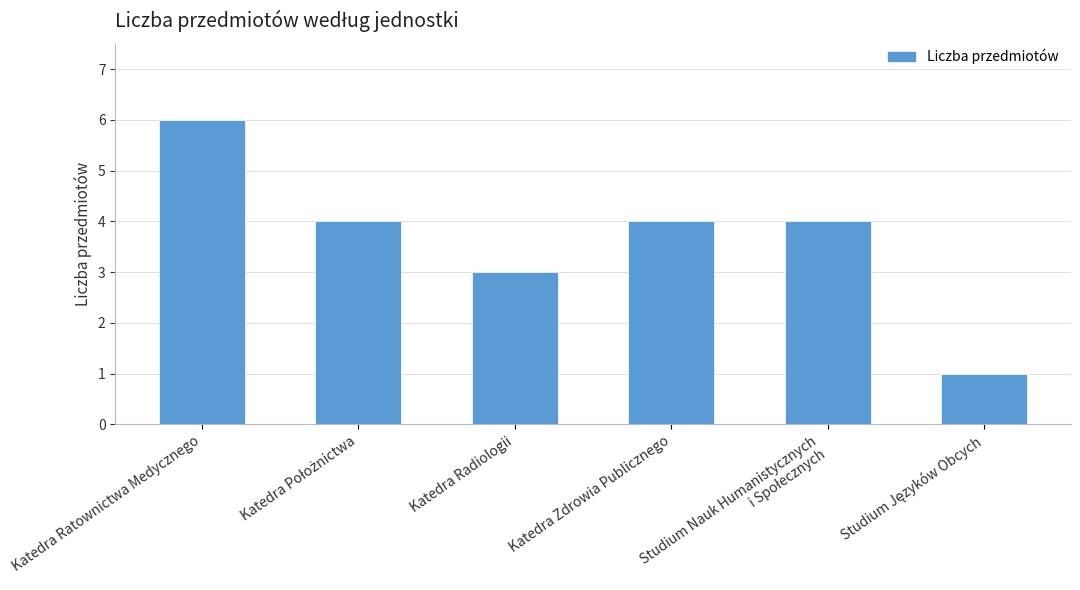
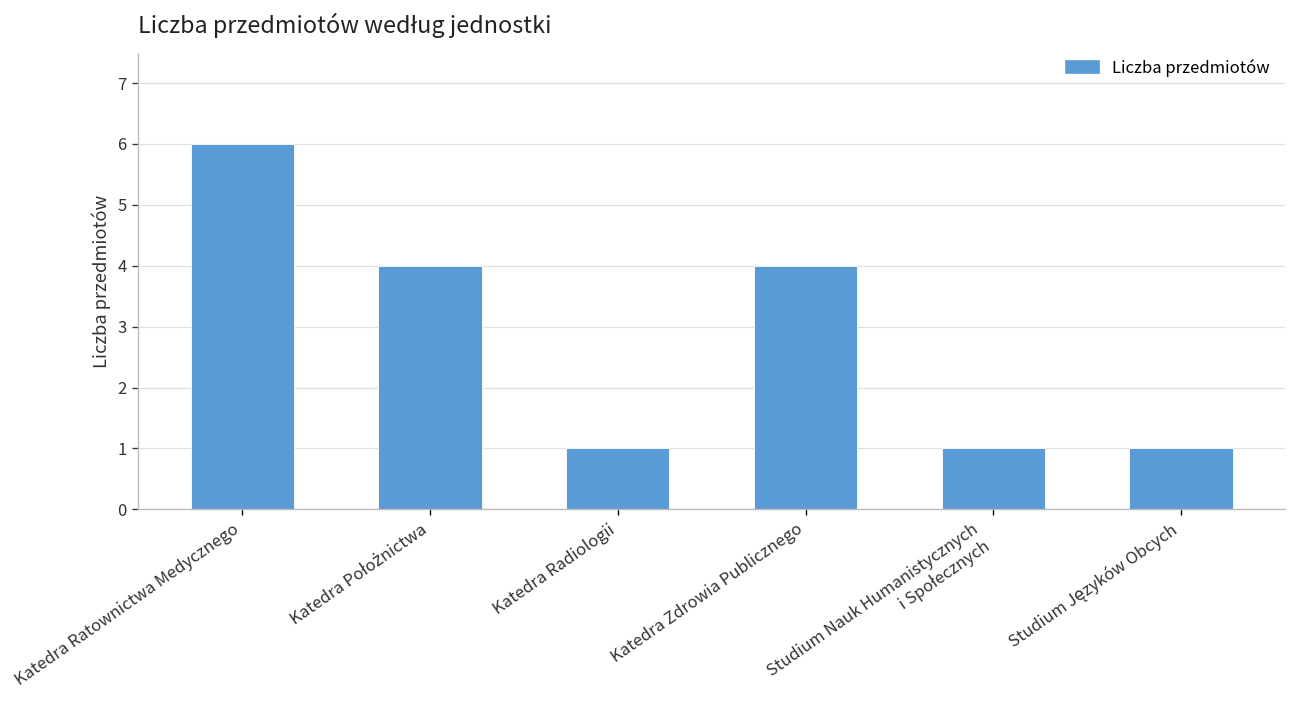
Katedra Radiologii: 3 -> 1
Studium Nauk Humanistycznych i Społecznych: 4 -> 1
